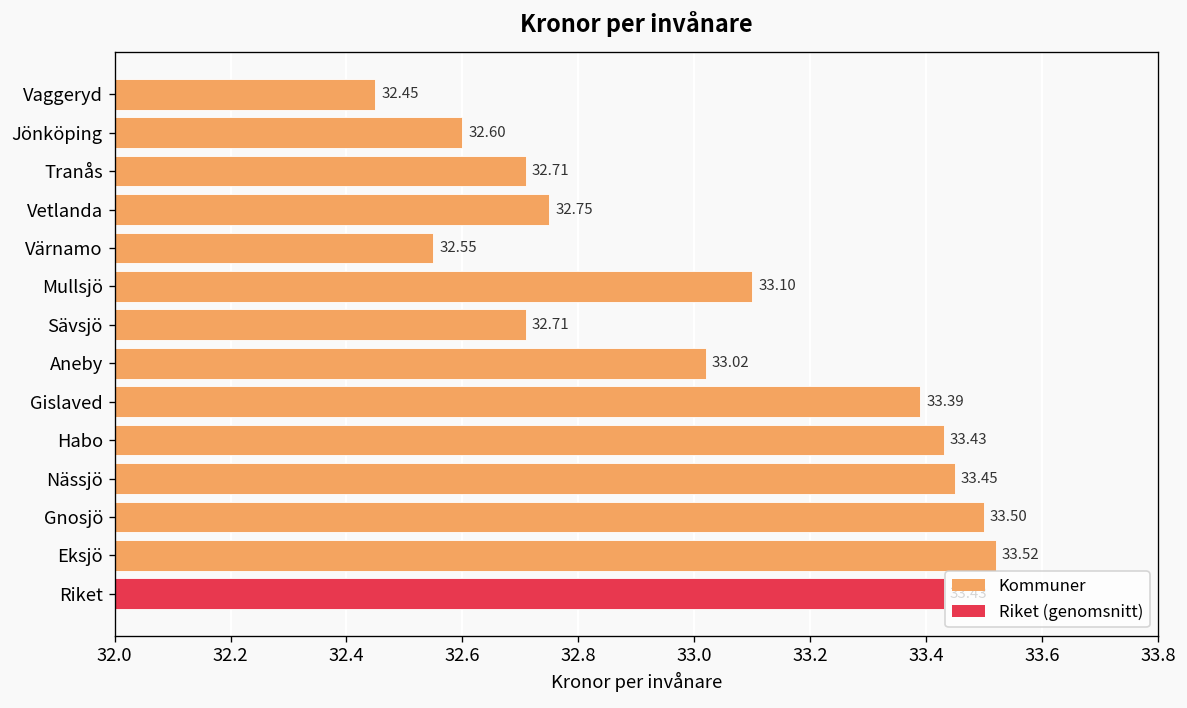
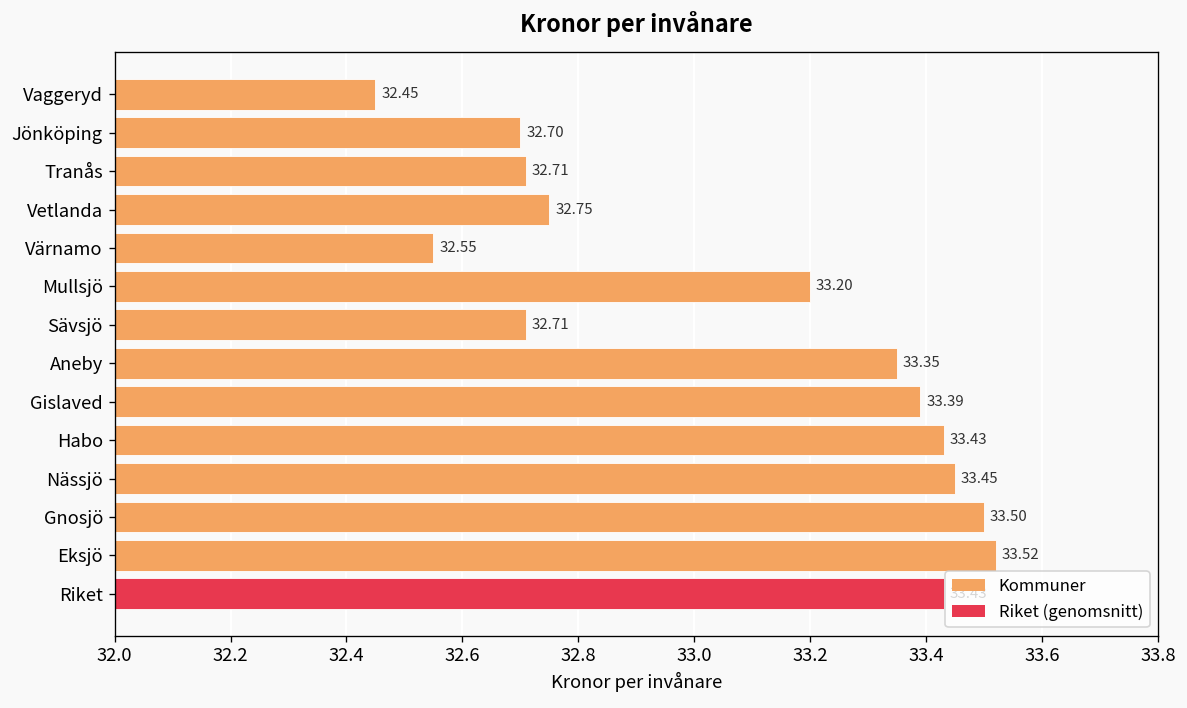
Jönköping: 32.60 -> 32.70
Mullsjö: 33.10 -> 33.20
Aneby: 33.02 -> 33.35
